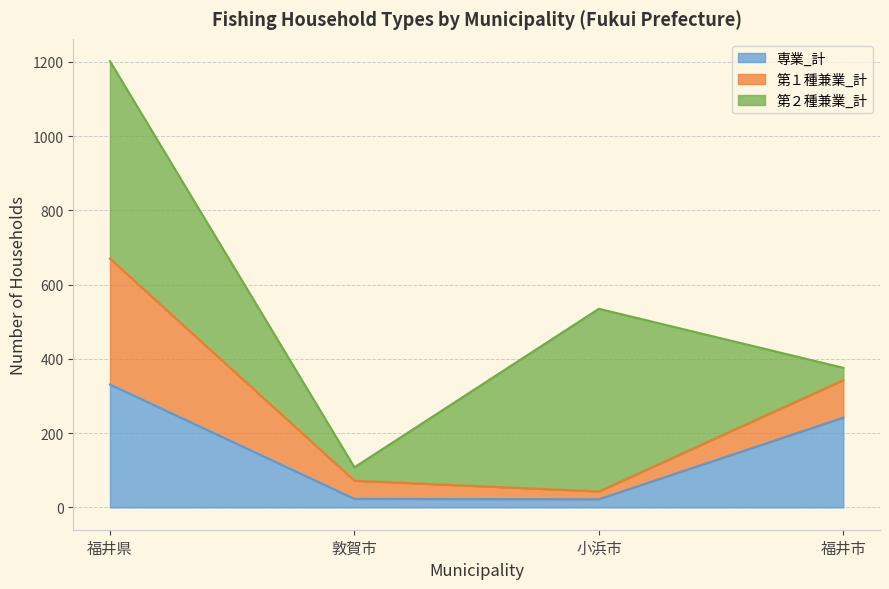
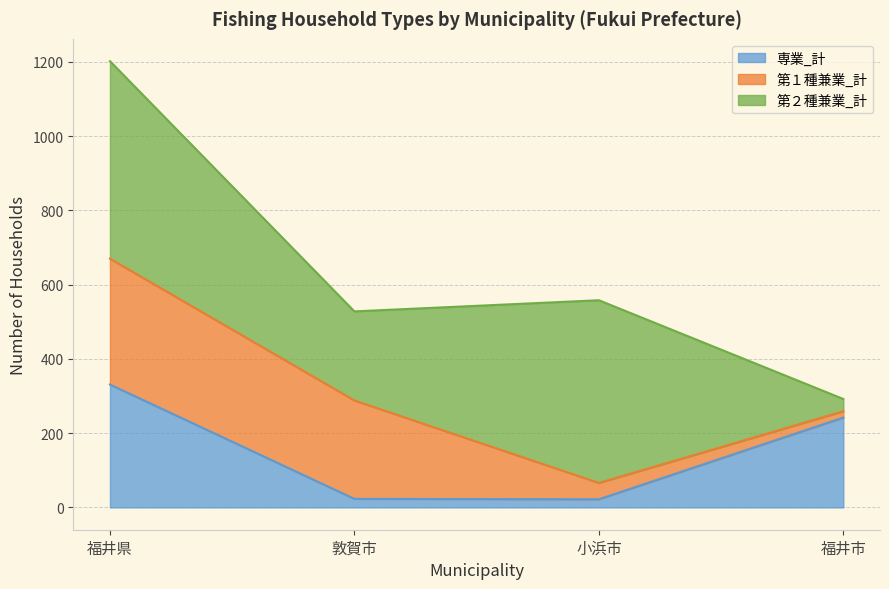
第１種兼業_計, 敦賀市: 50 -> 270
第２種兼業_計, 敦賀市: 40 -> 240
第１種兼業_計, 小浜市: 20 -> 40
第１種兼業_計, 福井市: 100 -> 20
